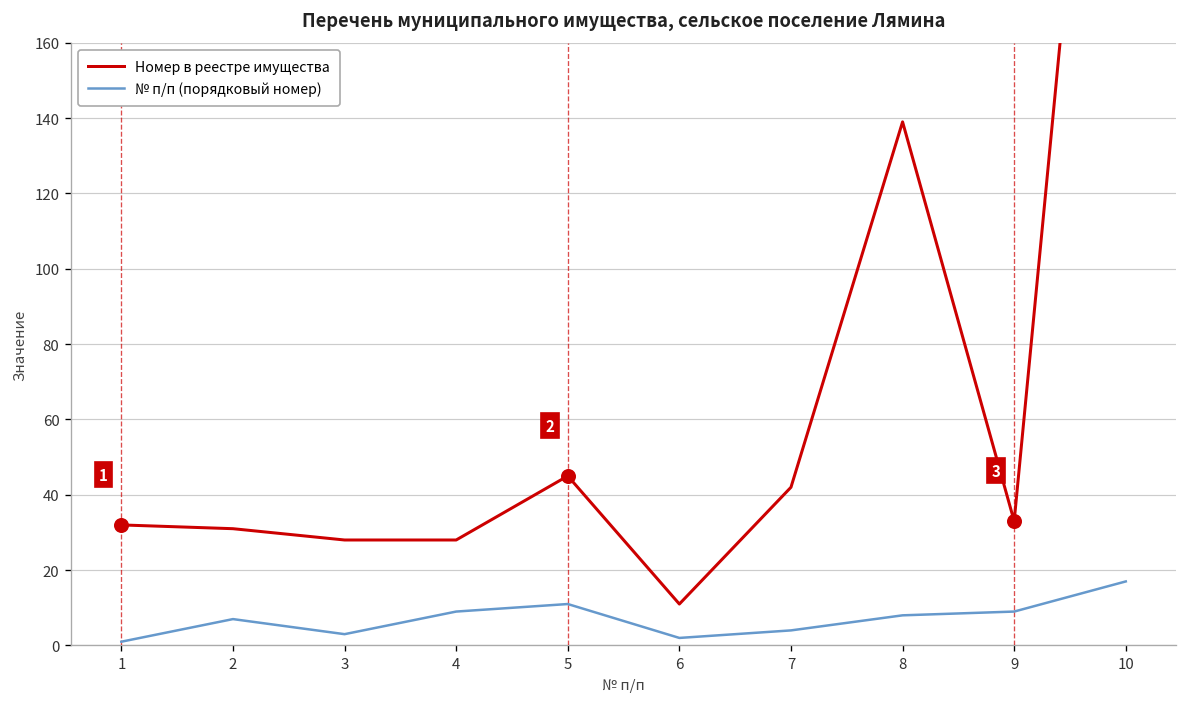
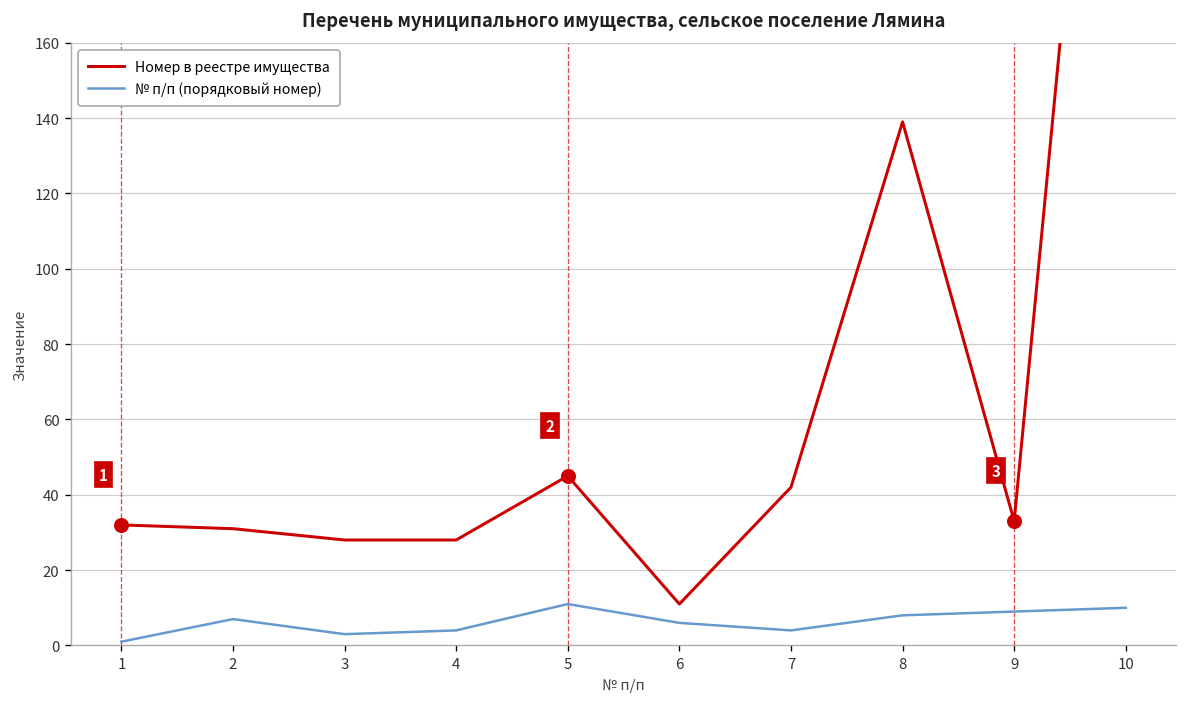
№ п/п (порядковый номер), 4: 9 -> 4
№ п/п (порядковый номер), 6: 2 -> 6
№ п/п (порядковый номер), 10: 17 -> 10
